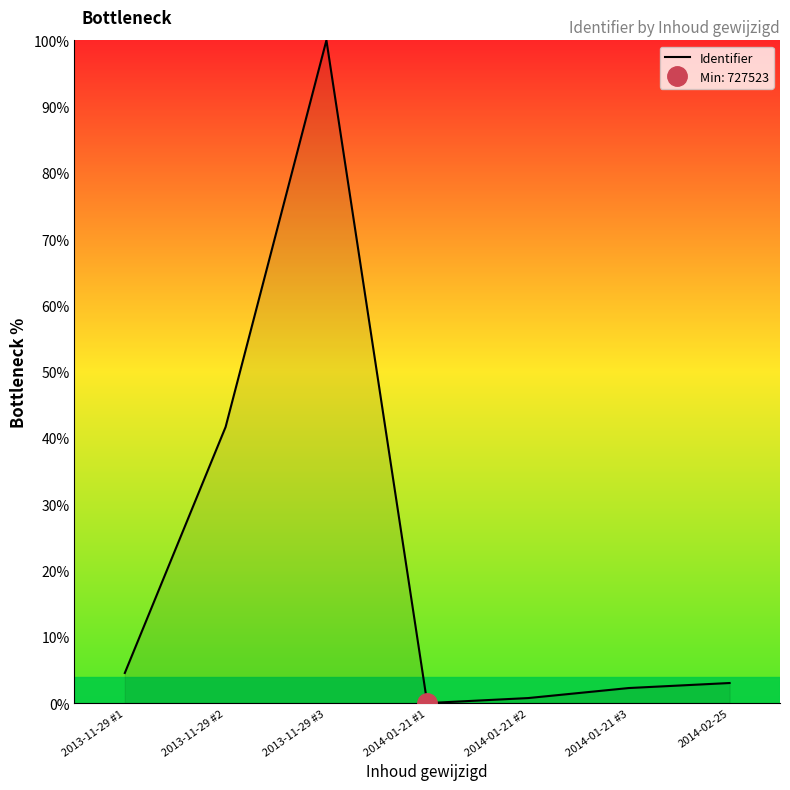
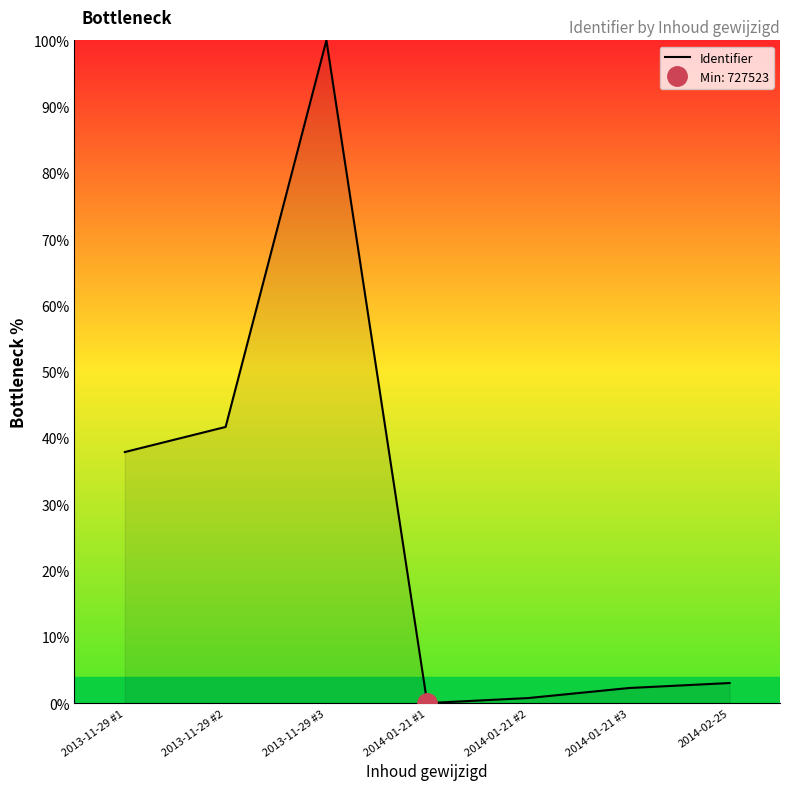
Identifier, 2013-11-29 #1: 5% -> 38%
